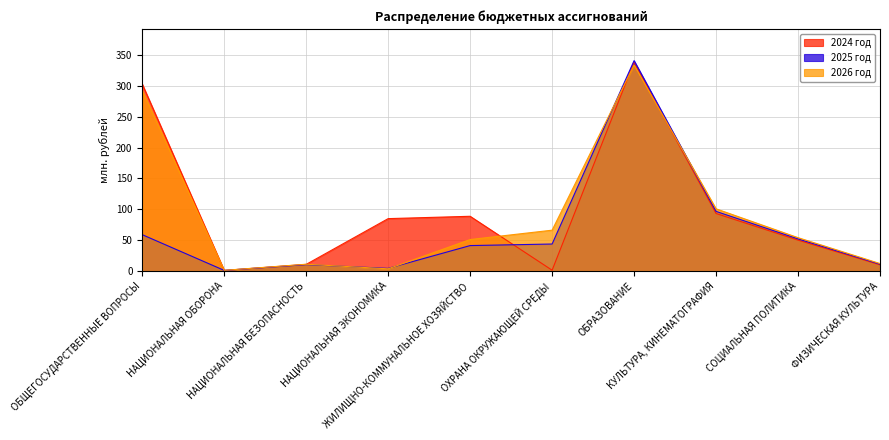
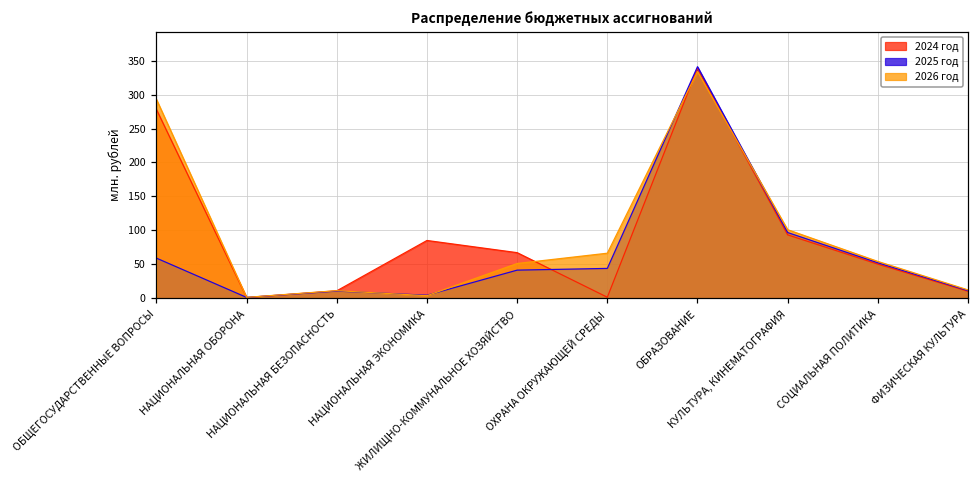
2024 год, ОБЩЕГОСУДАРСТВЕННЫЕ ВОПРОСЫ: 300 -> 280
2024 год, ЖИЛИЩНО-КОММУНАЛЬНОЕ ХОЗЯЙСТВО: 90 -> 70
